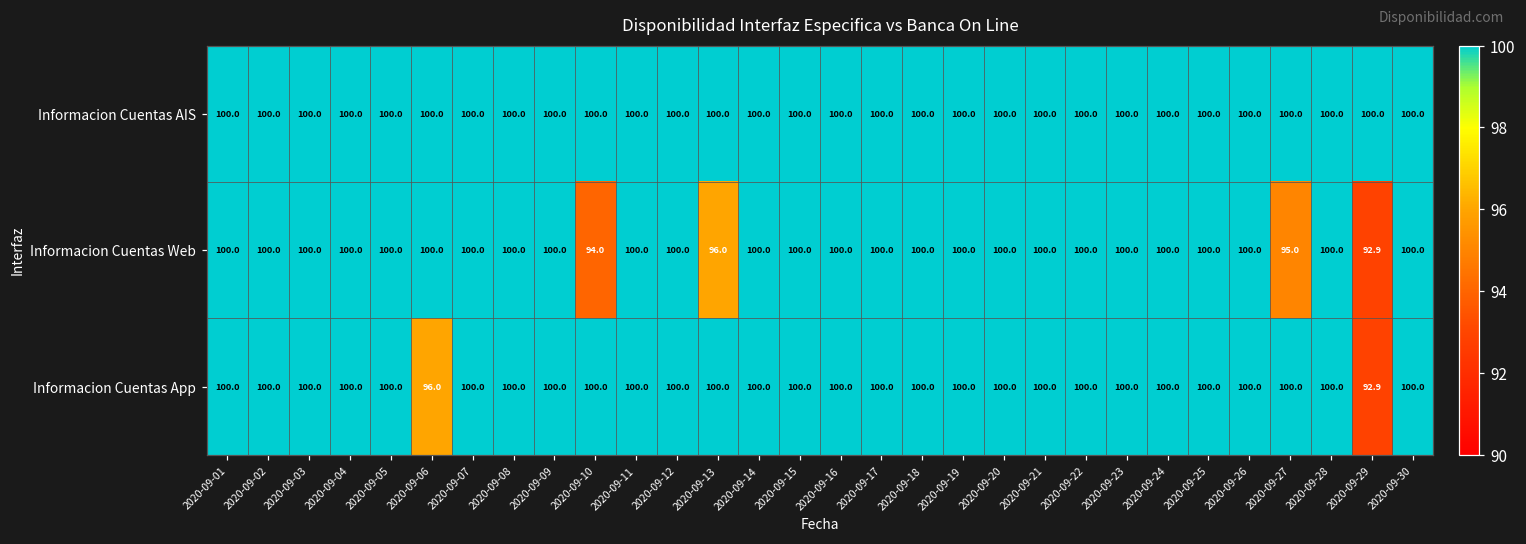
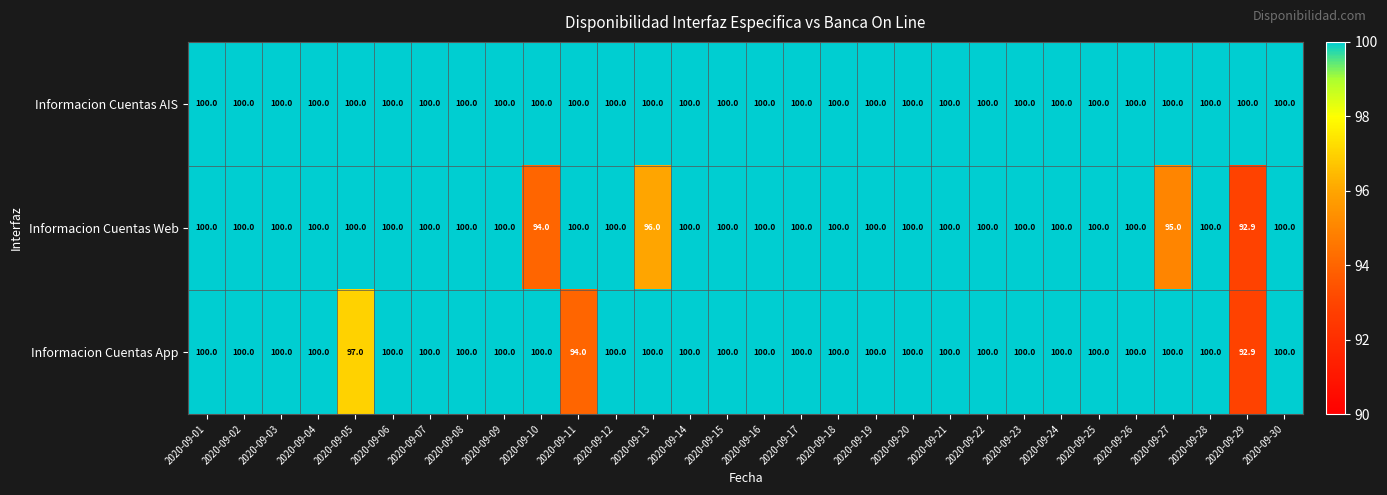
Informacion Cuentas App, 2020-09-05: 100.0 -> 97.0
Informacion Cuentas App, 2020-09-06: 96.0 -> 100.0
Informacion Cuentas App, 2020-09-11: 100.0 -> 94.0
